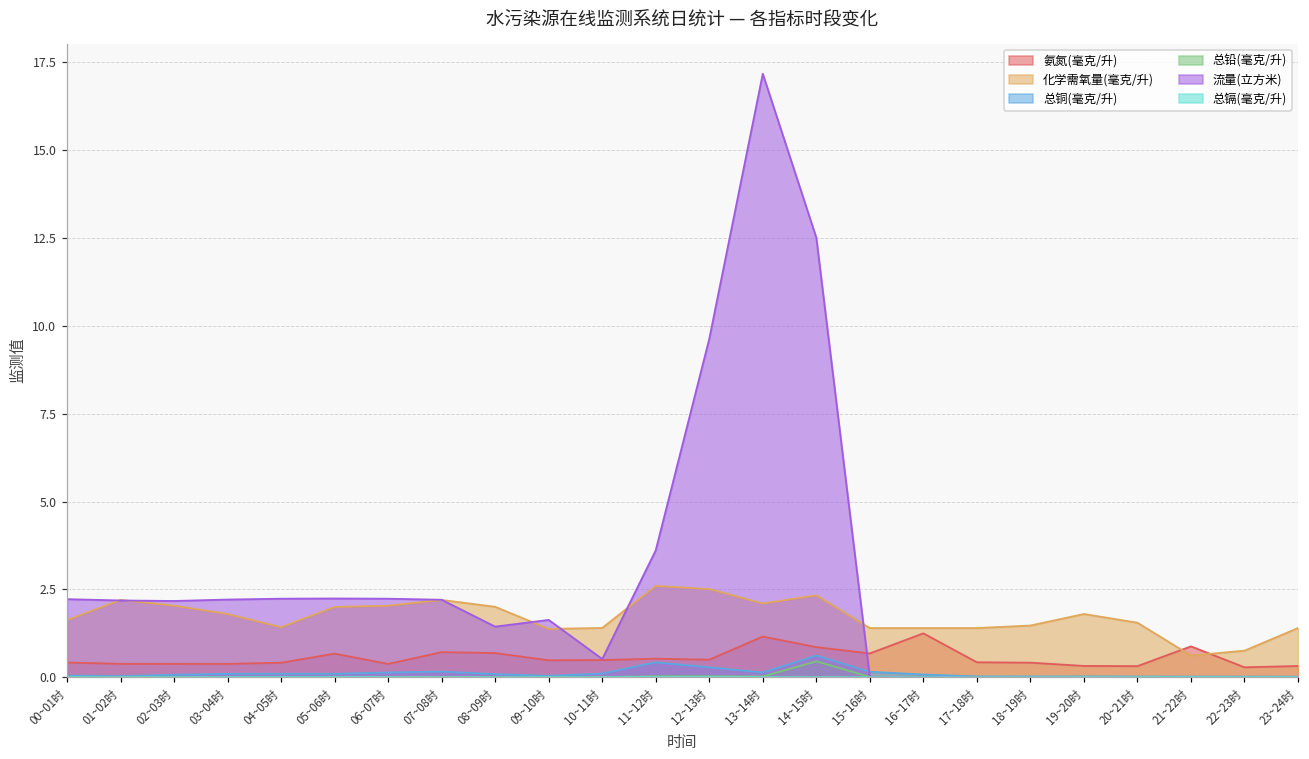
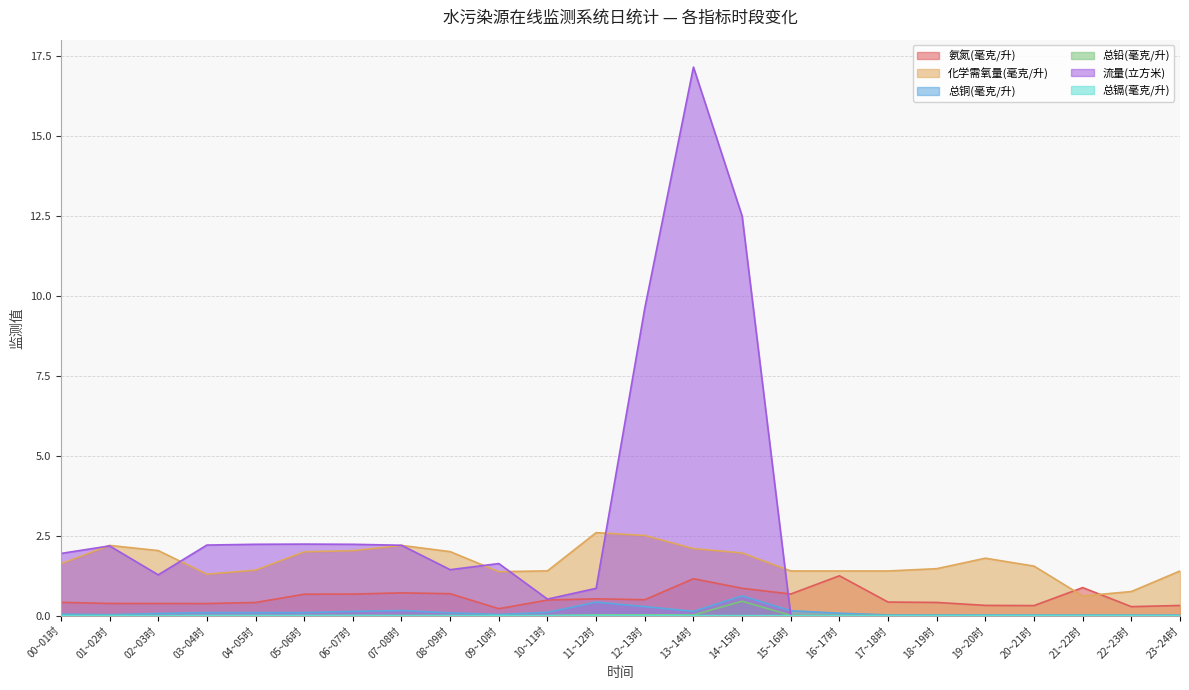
流量(立方米), 00~01时: 2.2 -> 1.9
流量(立方米), 02~03时: 2.2 -> 1.3
化学需氧量(毫克/升), 03~04时: 1.8 -> 1.3
氨氮(毫克/升), 06~07时: 0.4 -> 0.7
氨氮(毫克/升), 09~10时: 0.5 -> 0.2
流量(立方米), 11~12时: 3.6 -> 0.9
化学需氧量(毫克/升), 14~15时: 2.3 -> 2.0
